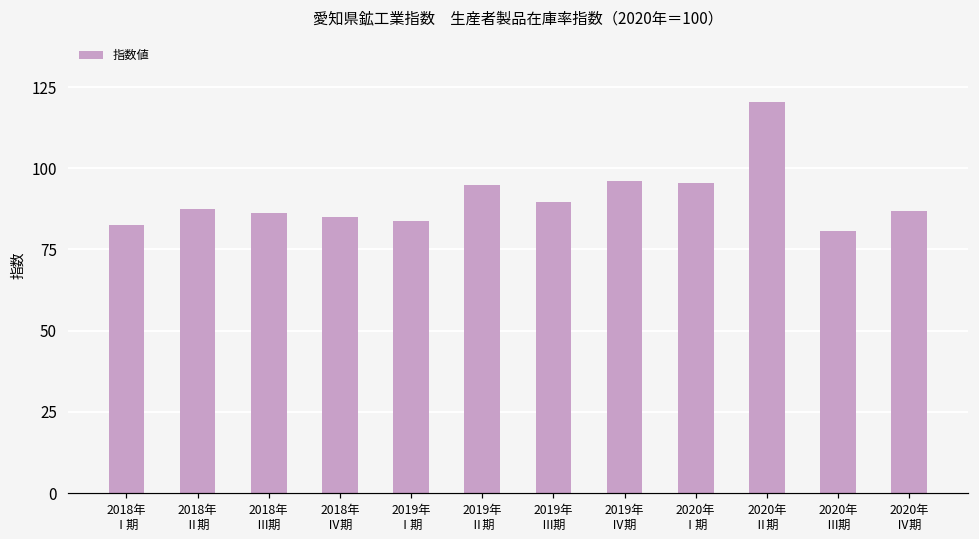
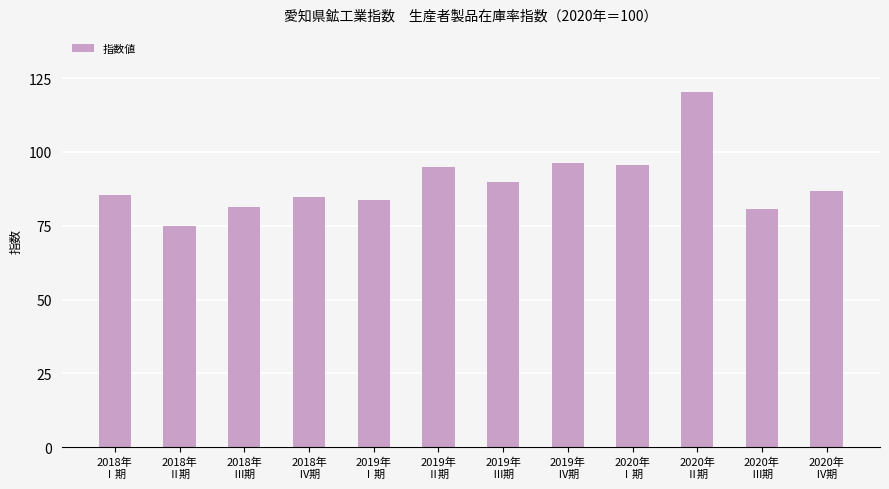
2018年 Ⅰ期: 83 -> 86
2018年 Ⅱ期: 88 -> 75
2018年 Ⅲ期: 86 -> 81
